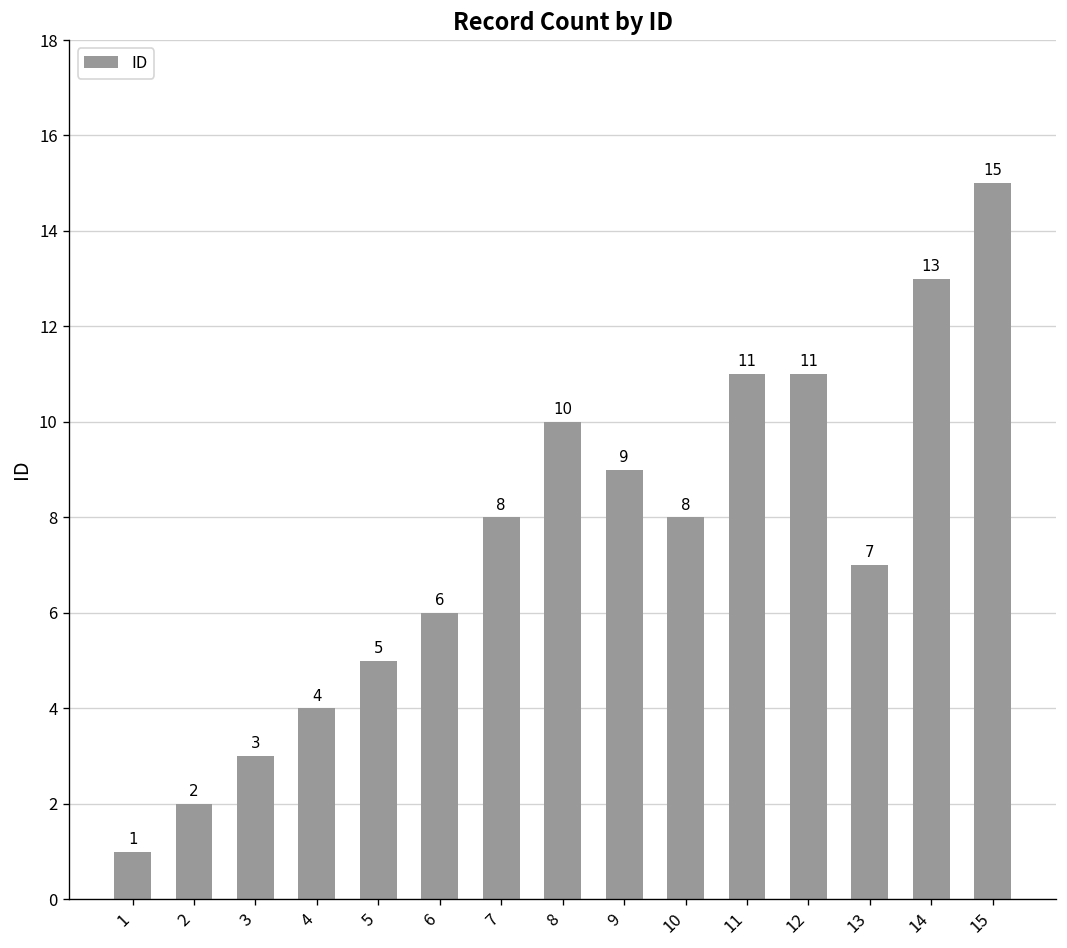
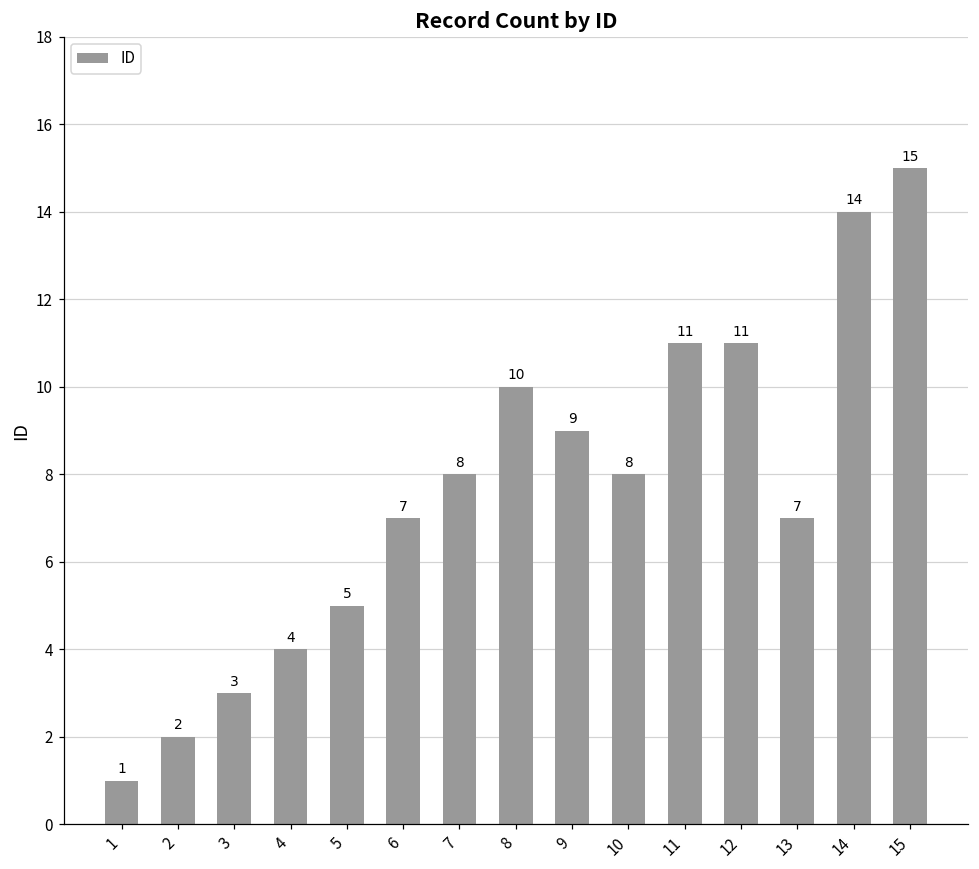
6: 6 -> 7
14: 13 -> 14
